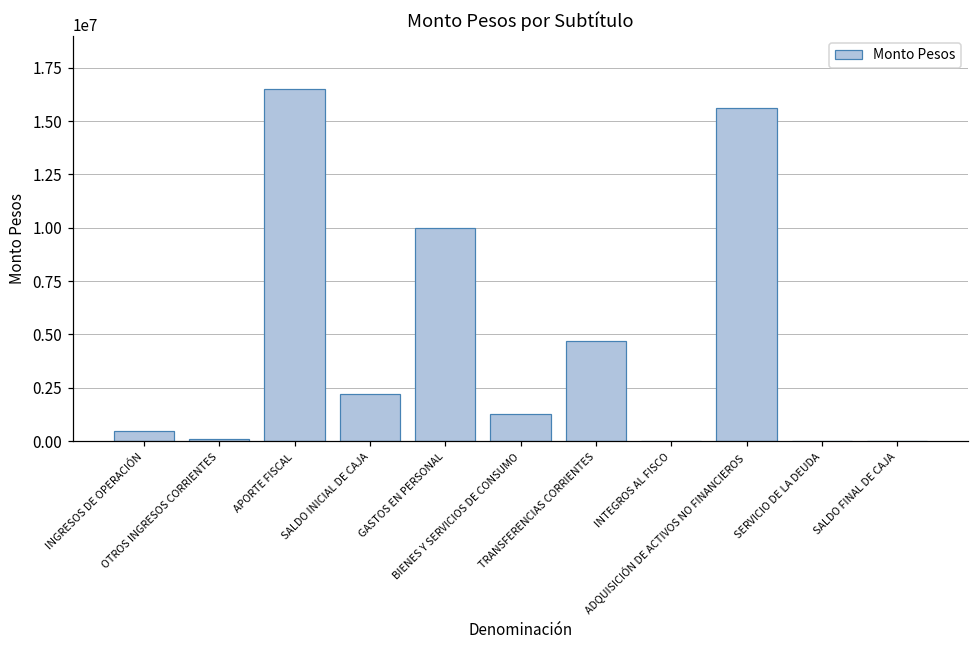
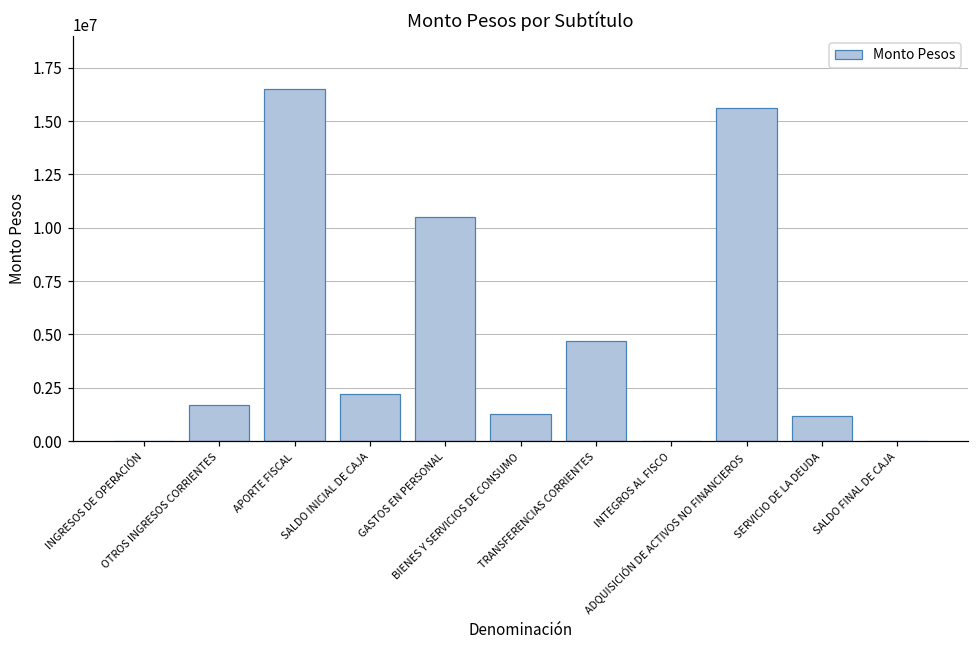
INGRESOS DE OPERACIÓN: 500000 -> 0
OTROS INGRESOS CORRIENTES: 100000 -> 1700000
GASTOS EN PERSONAL: 10000000 -> 10500000
SERVICIO DE LA DEUDA: 0 -> 1200000
